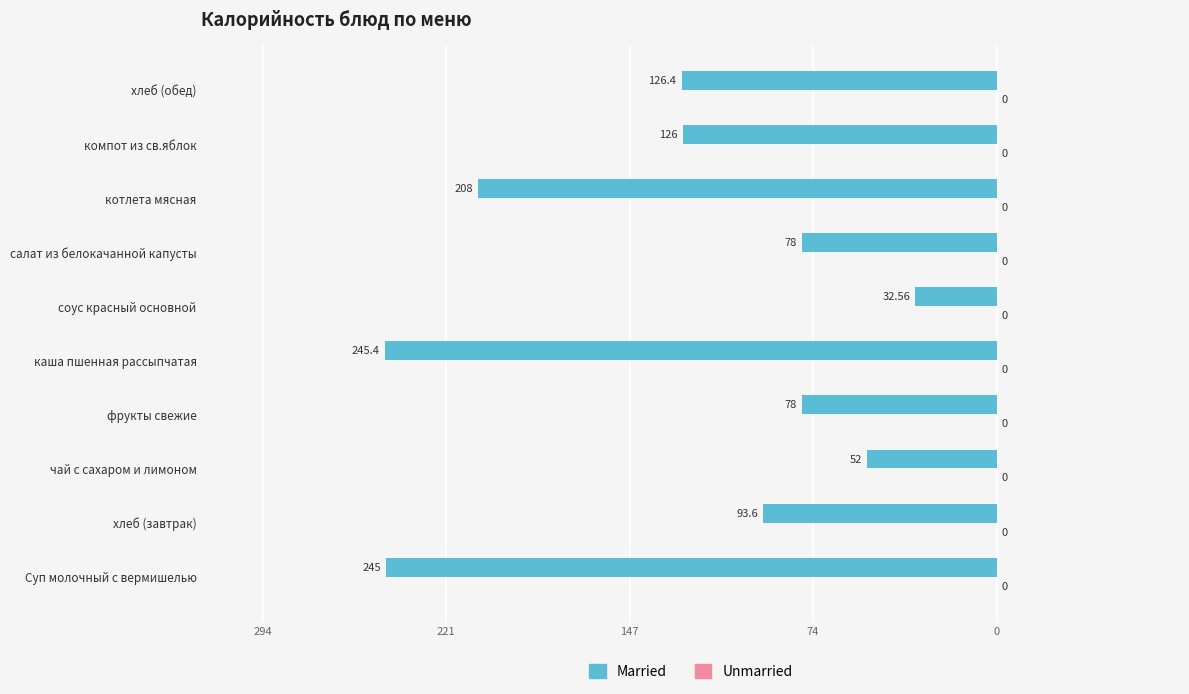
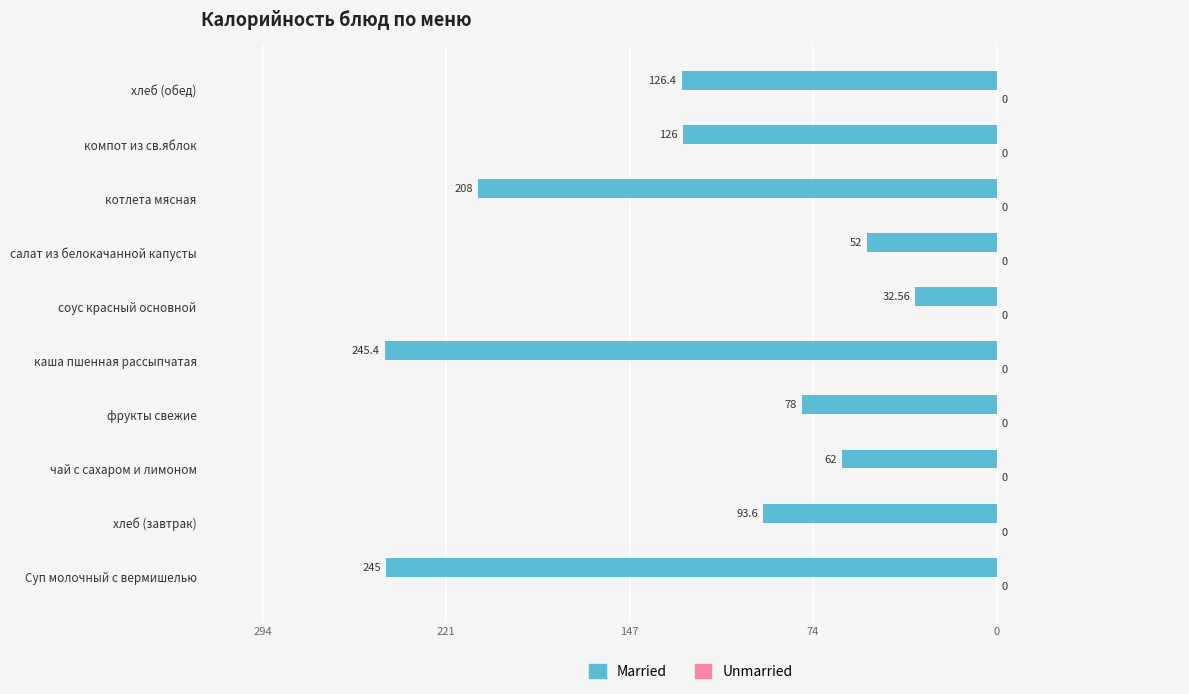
Married, салат из белокачанной капусты: 78 -> 52
Married, чай с сахаром и лимоном: 52 -> 62
